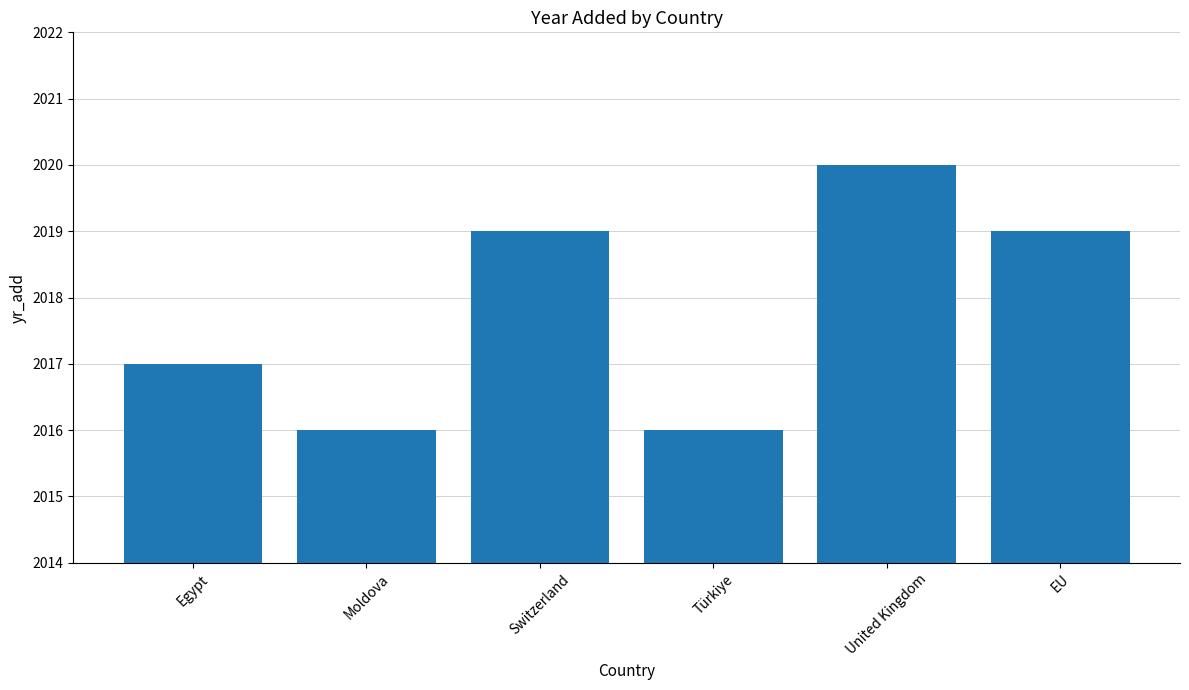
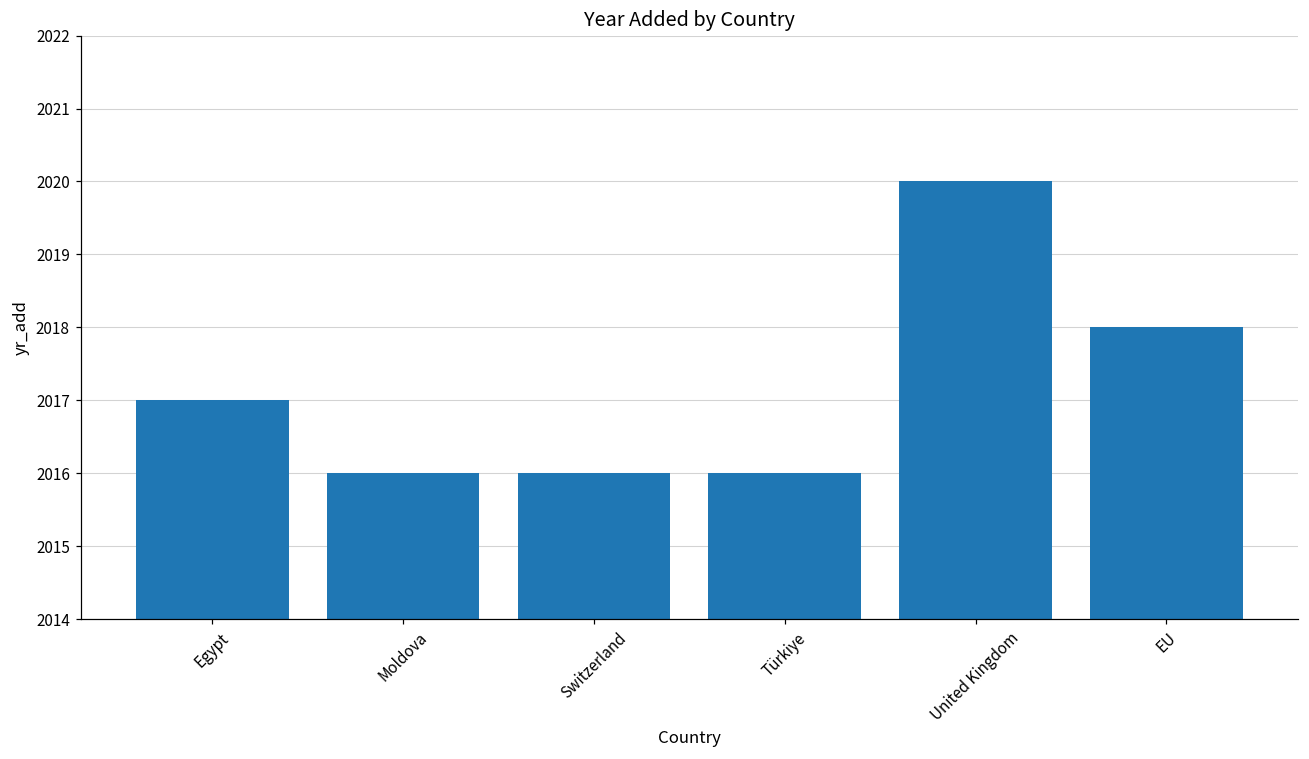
Switzerland: 2019 -> 2016
EU: 2019 -> 2018
